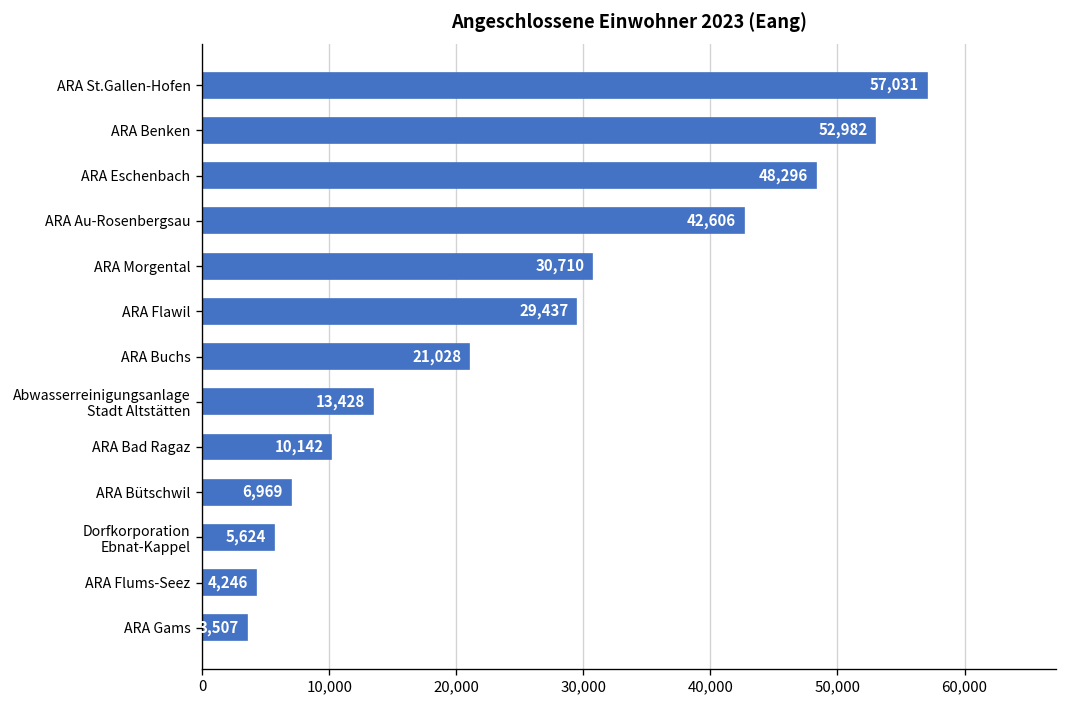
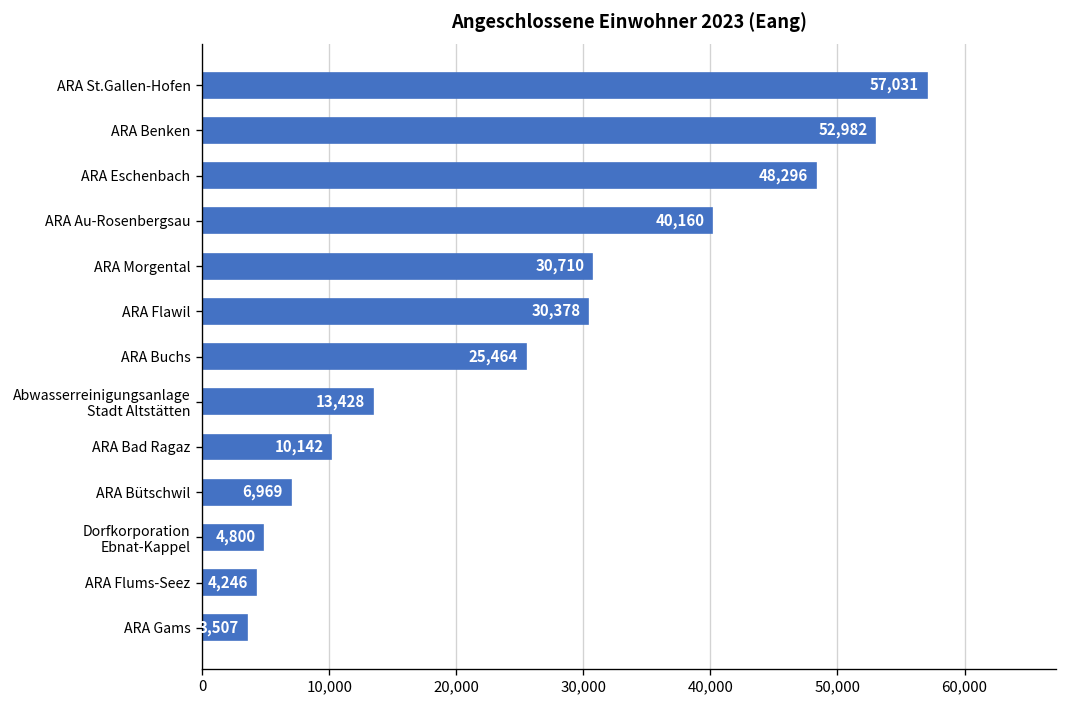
ARA Au-Rosenbergsau: 42,606 -> 40,160
ARA Flawil: 29,437 -> 30,378
ARA Buchs: 21,028 -> 25,464
Dorfkorporation Ebnat-Kappel: 5,624 -> 4,800
